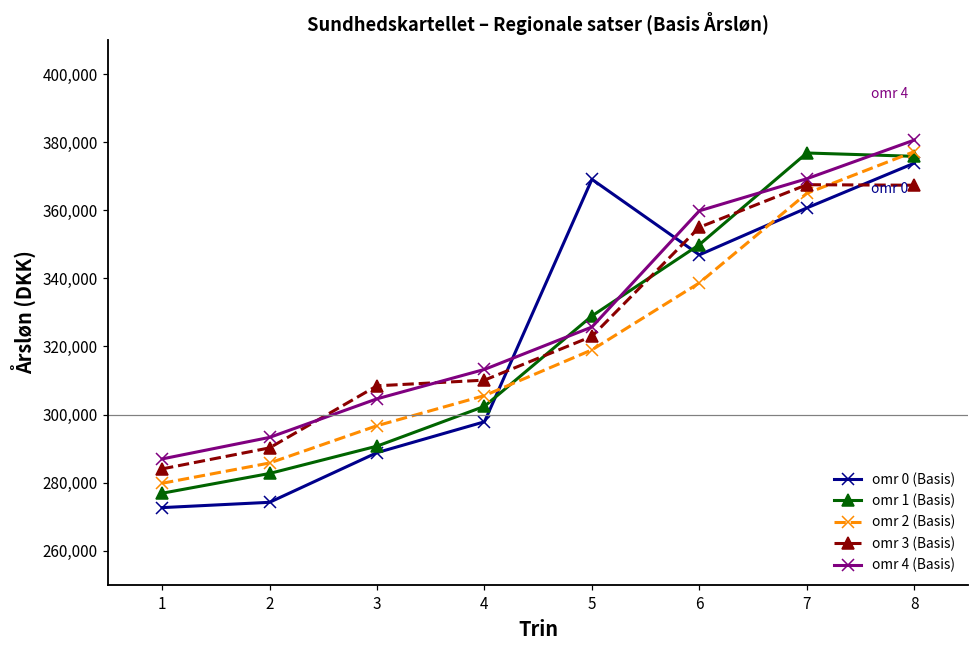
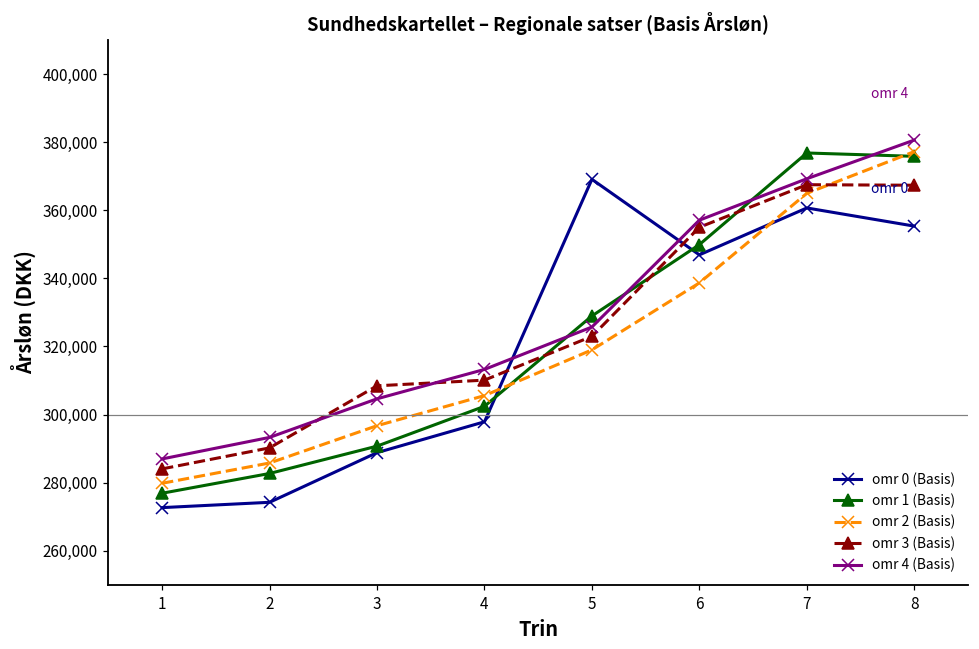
omr 4 (Basis), 6: 360,000 -> 357,000
omr 0 (Basis), 8: 374,000 -> 355,000
